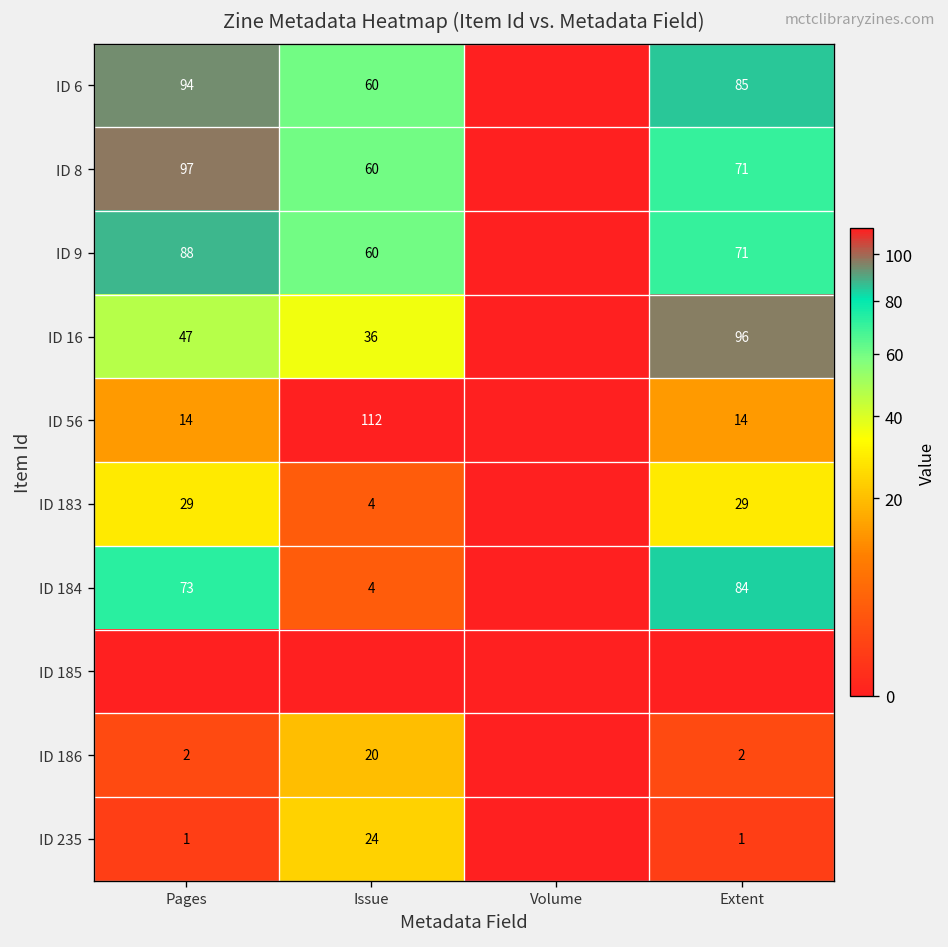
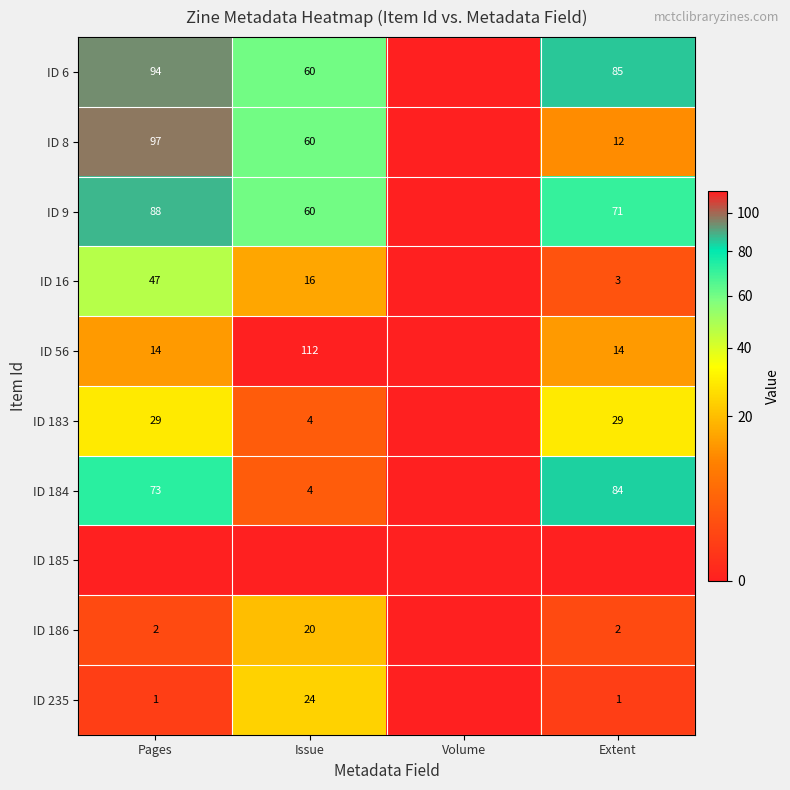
ID 8, Extent: 71 -> 12
ID 16, Issue: 36 -> 16
ID 16, Extent: 96 -> 3
